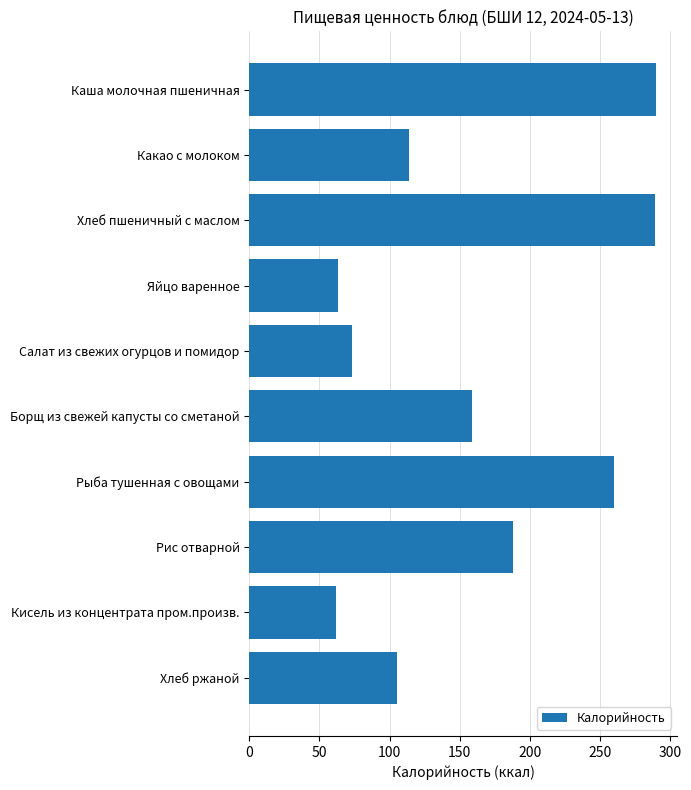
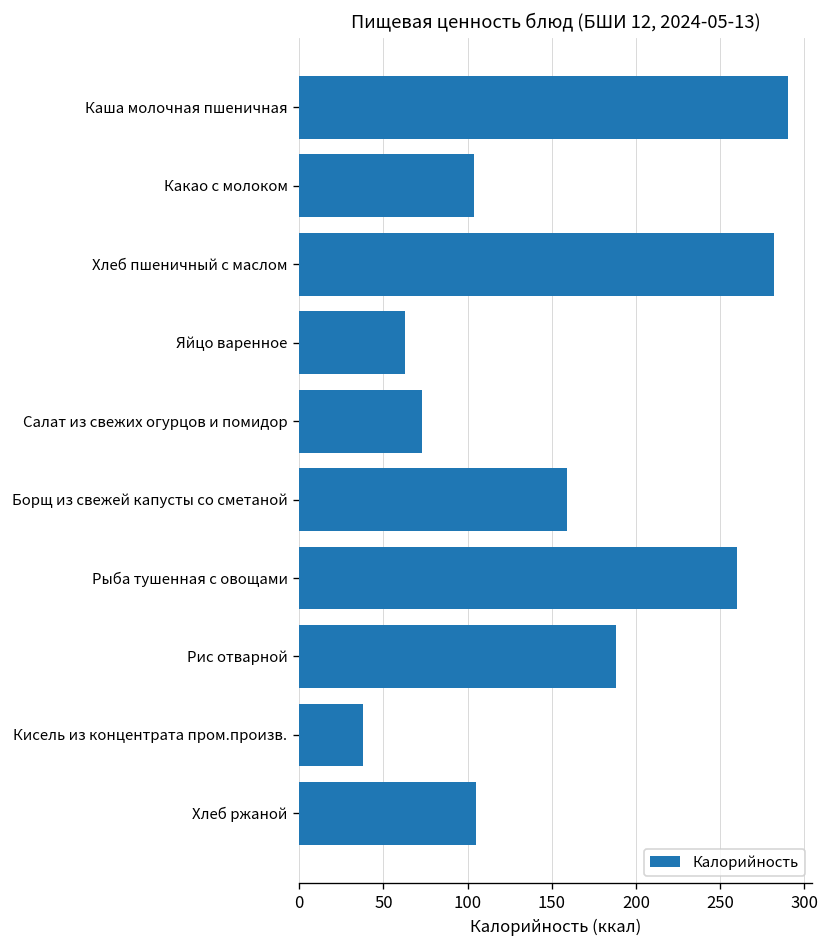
Какао с молоком: 114 -> 104
Хлеб пшеничный с маслом: 289 -> 282
Кисель из концентрата пром.произв.: 62 -> 38
